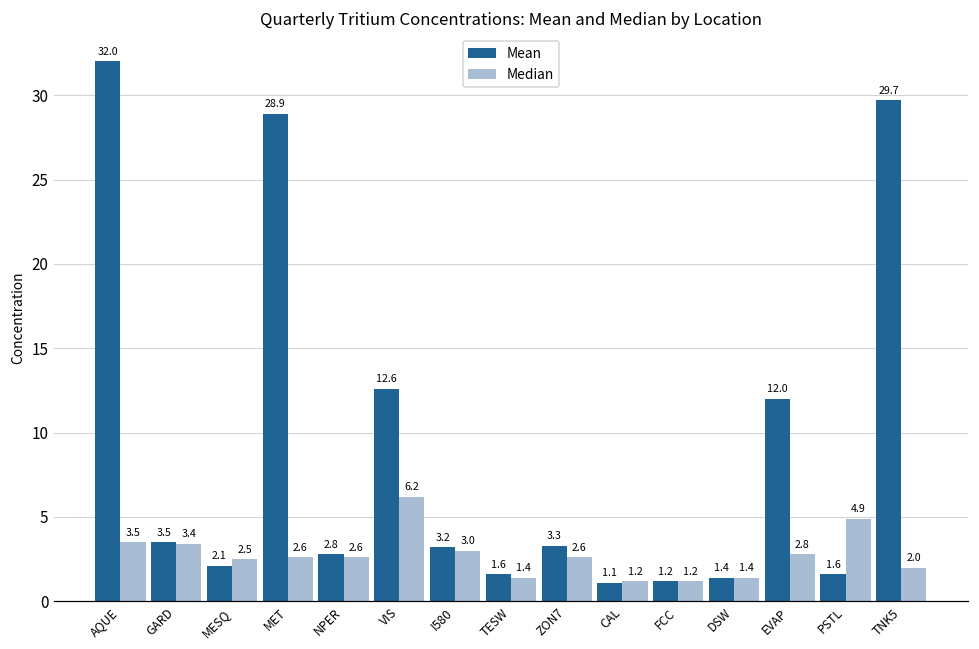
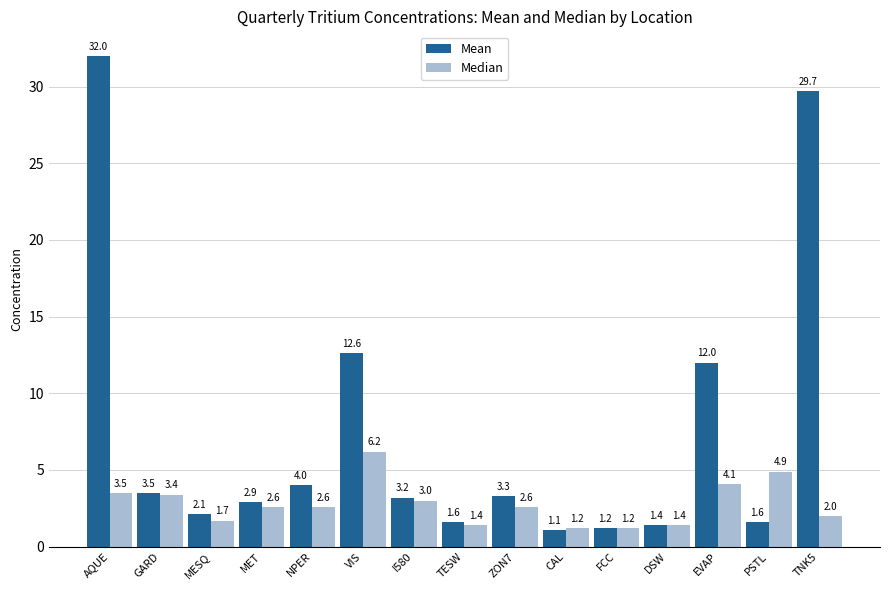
Median, MESQ: 2.5 -> 1.7
Mean, MET: 28.9 -> 2.9
Mean, NPER: 2.8 -> 4.0
Median, EVAP: 2.8 -> 4.1
